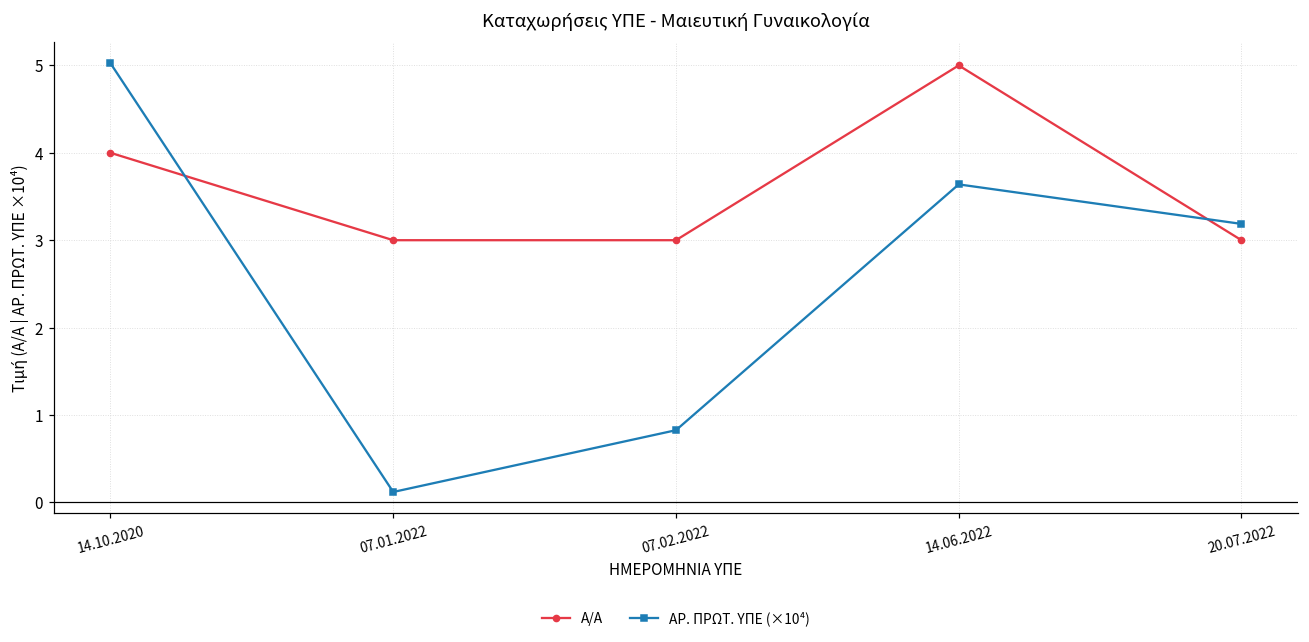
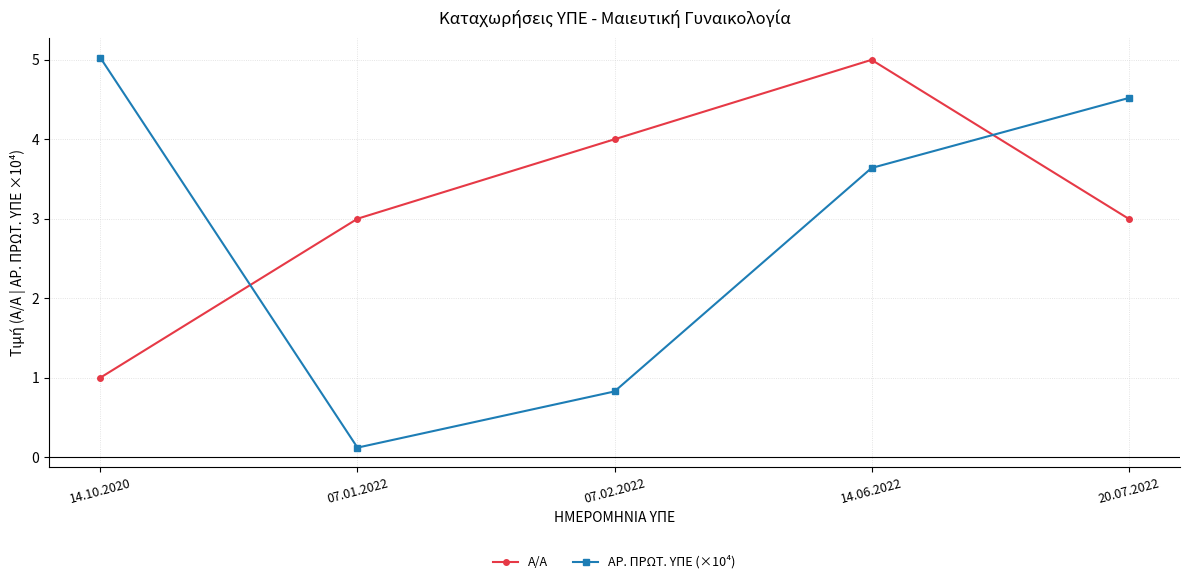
Α/Α, 14.10.2020: 4 -> 1
Α/Α, 07.02.2022: 3 -> 4
ΑΡ. ΠΡΩΤ. ΥΠΕ (×10⁴), 20.07.2022: 3.2 -> 4.5
